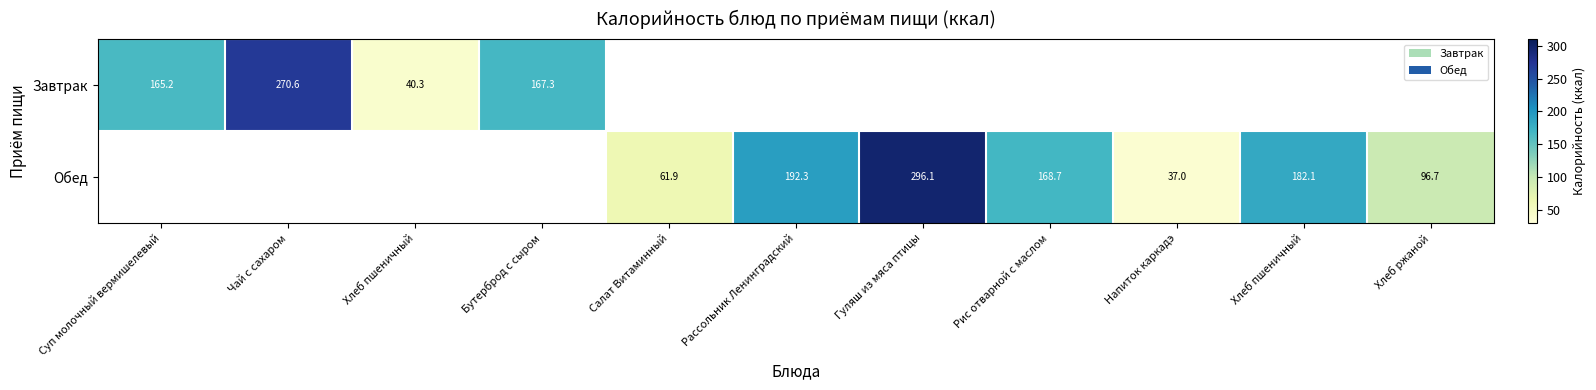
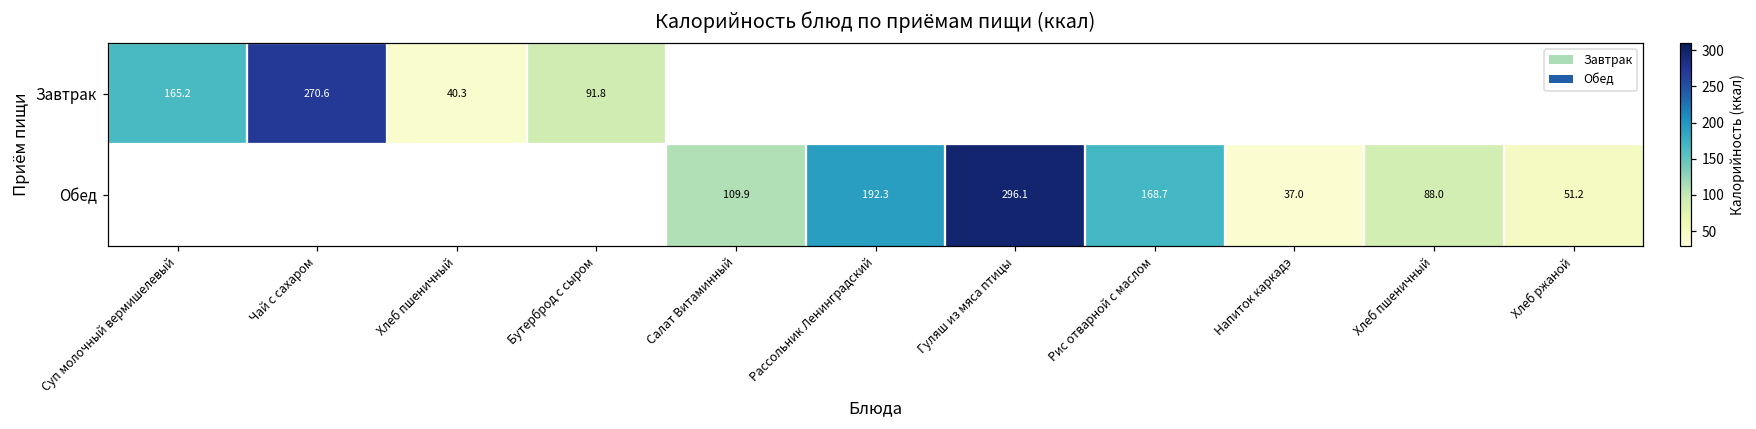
Завтрак, Бутерброд с сыром: 167.3 -> 91.8
Обед, Салат Витаминный: 61.9 -> 109.9
Обед, Хлеб пшеничный: 182.1 -> 88.0
Обед, Хлеб ржаной: 96.7 -> 51.2
